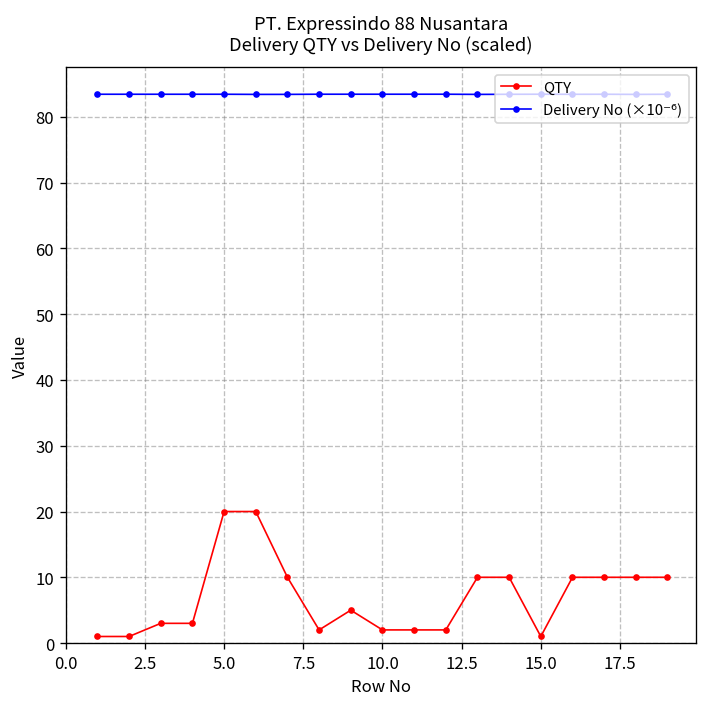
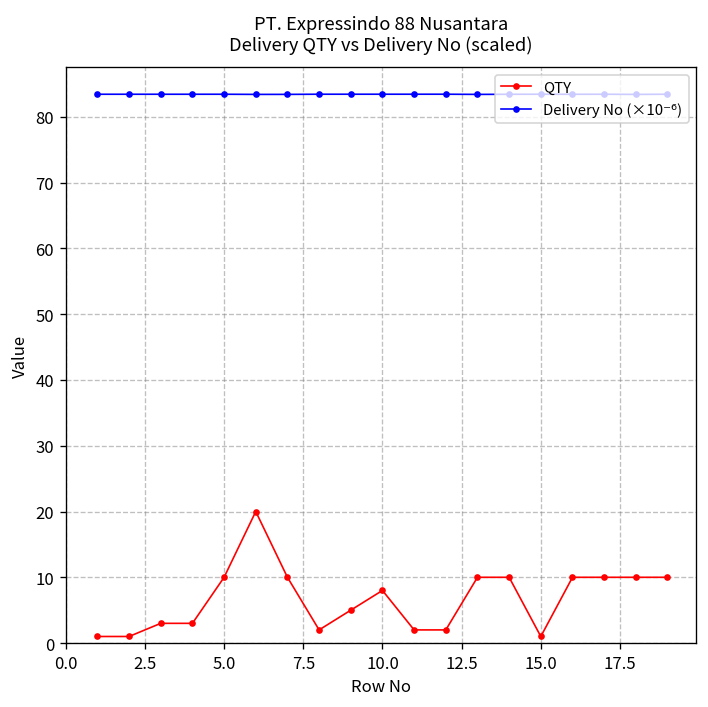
QTY, 5.0: 20 -> 10
QTY, 10.0: 2 -> 8
